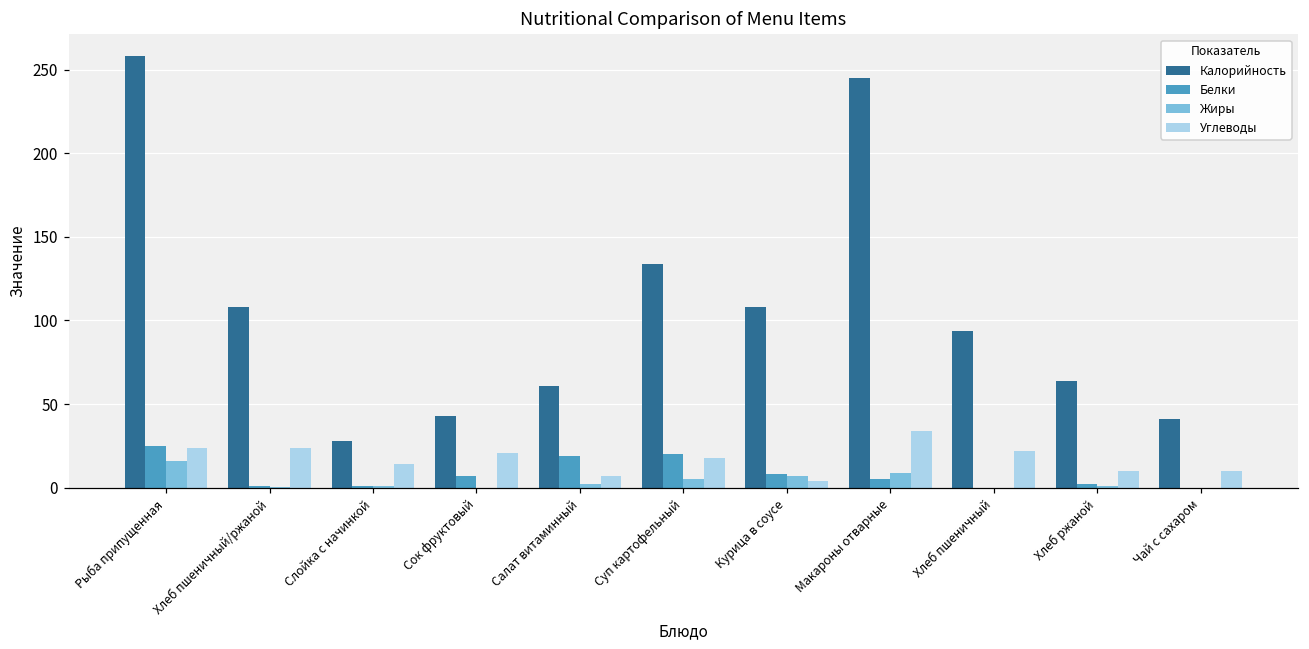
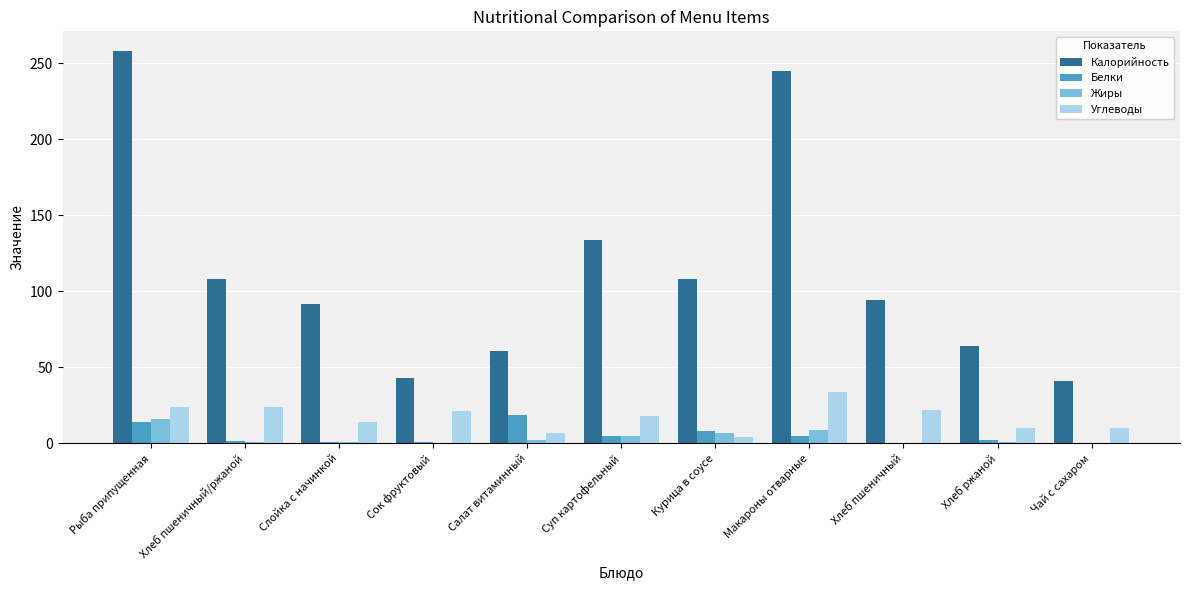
Белки, Рыба припущенная: 25 -> 14
Калорийность, Слойка с начинкой: 28 -> 92
Белки, Сок фруктовый: 7 -> 1
Белки, Суп картофельный: 20 -> 5
